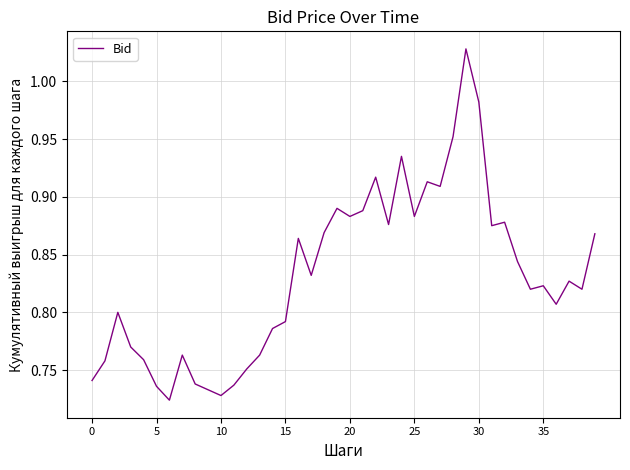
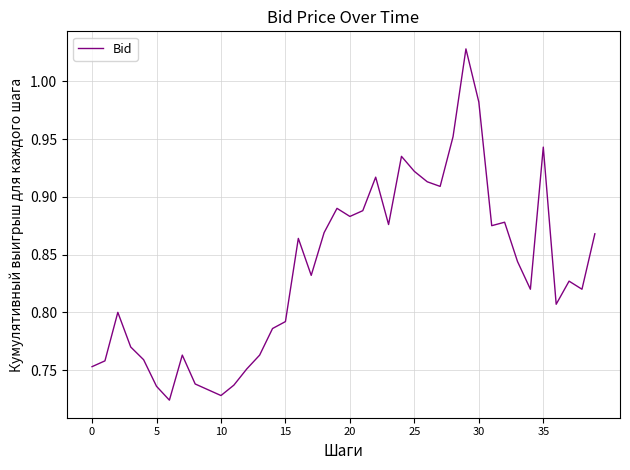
0: 0.741 -> 0.753
25: 0.883 -> 0.922
35: 0.823 -> 0.943
